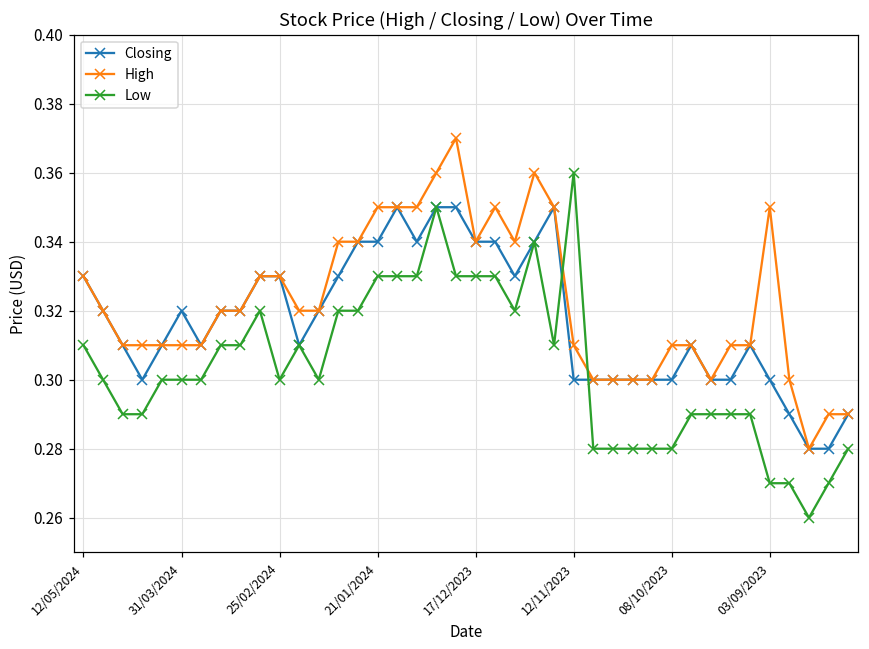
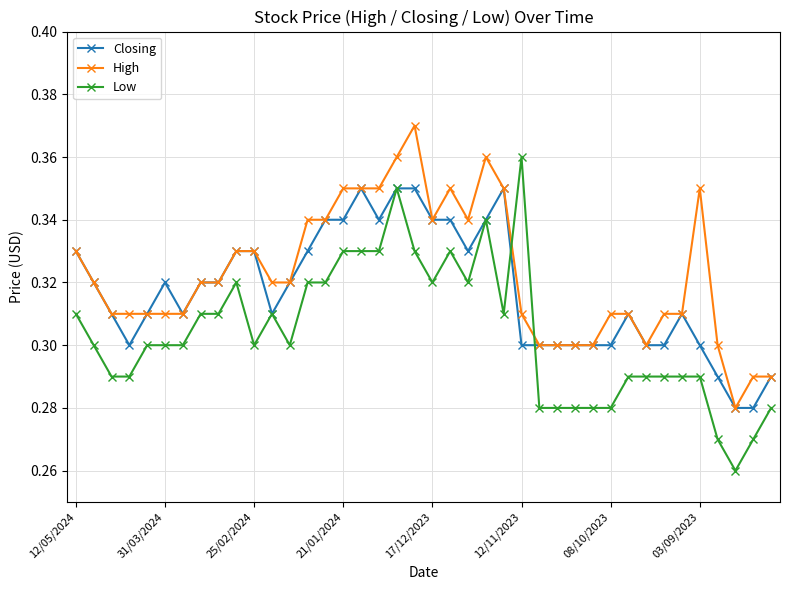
Low, 17/12/2023: 0.33 -> 0.32
Low, 03/09/2023: 0.27 -> 0.29
